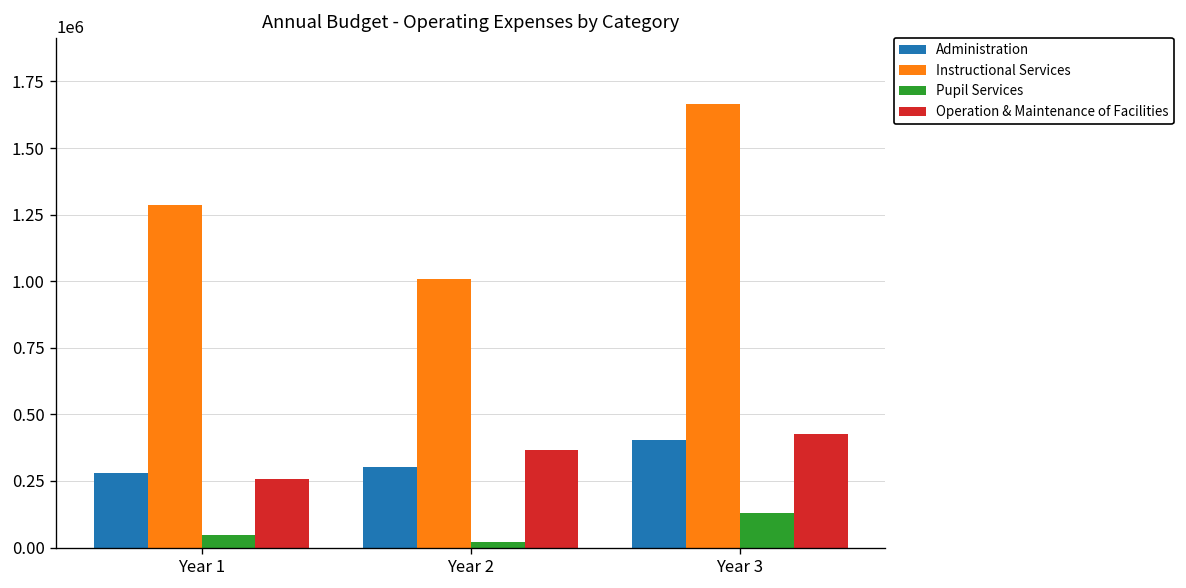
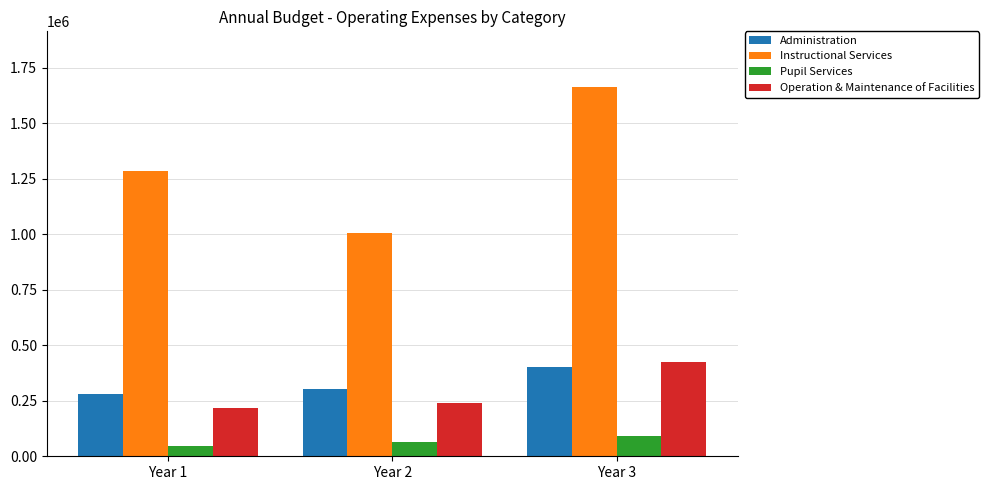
Operation & Maintenance of Facilities, Year 1: 260000 -> 220000
Pupil Services, Year 2: 20000 -> 60000
Operation & Maintenance of Facilities, Year 2: 370000 -> 240000
Pupil Services, Year 3: 130000 -> 90000
